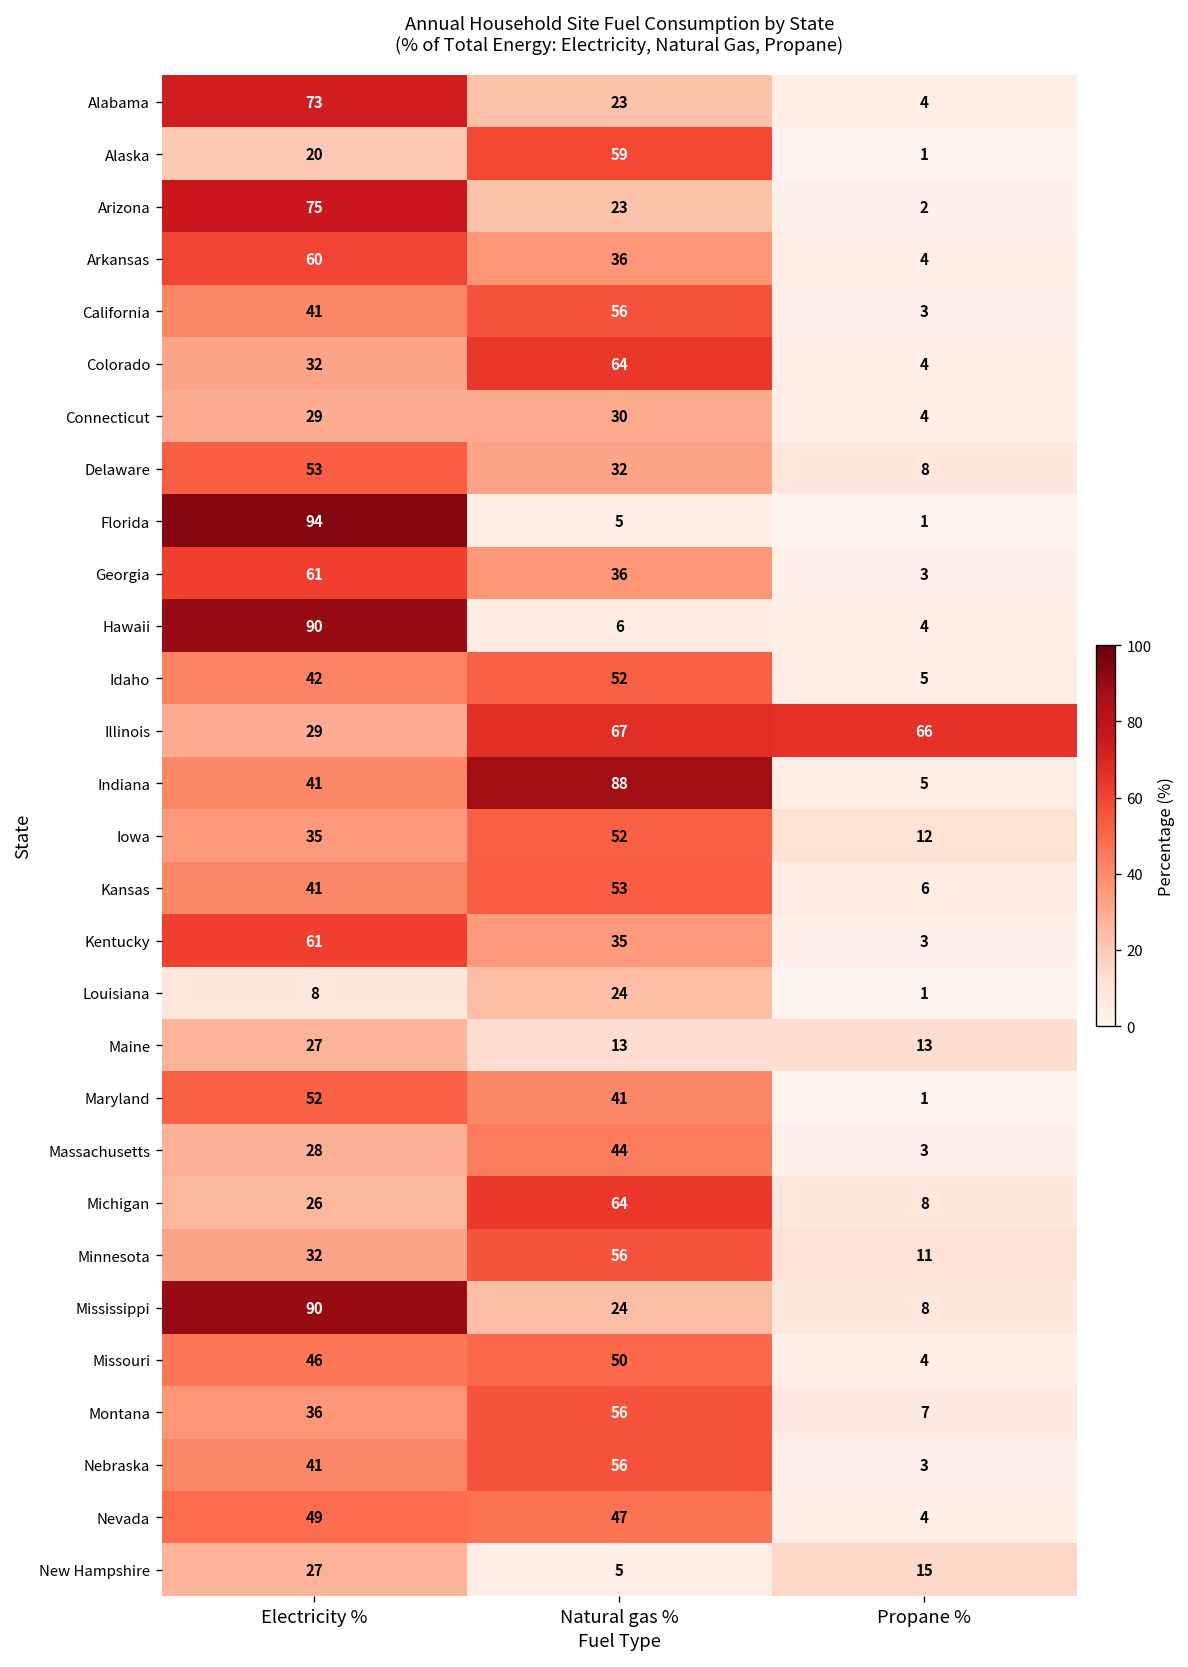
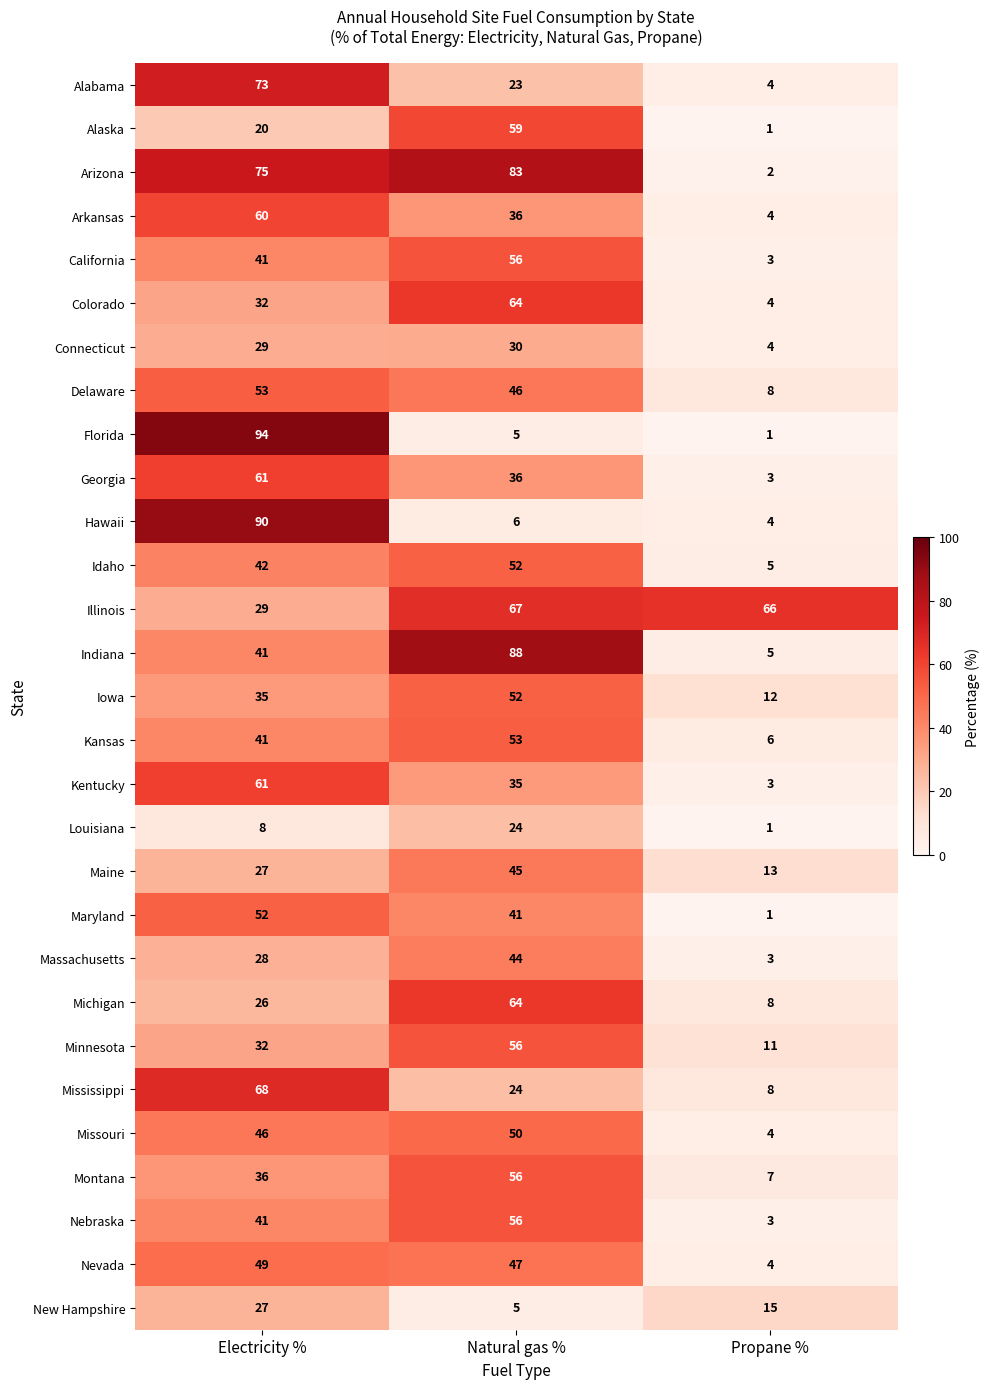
Arizona, Natural gas %: 23 -> 83
Delaware, Natural gas %: 32 -> 46
Maine, Natural gas %: 13 -> 45
Mississippi, Electricity %: 90 -> 68
